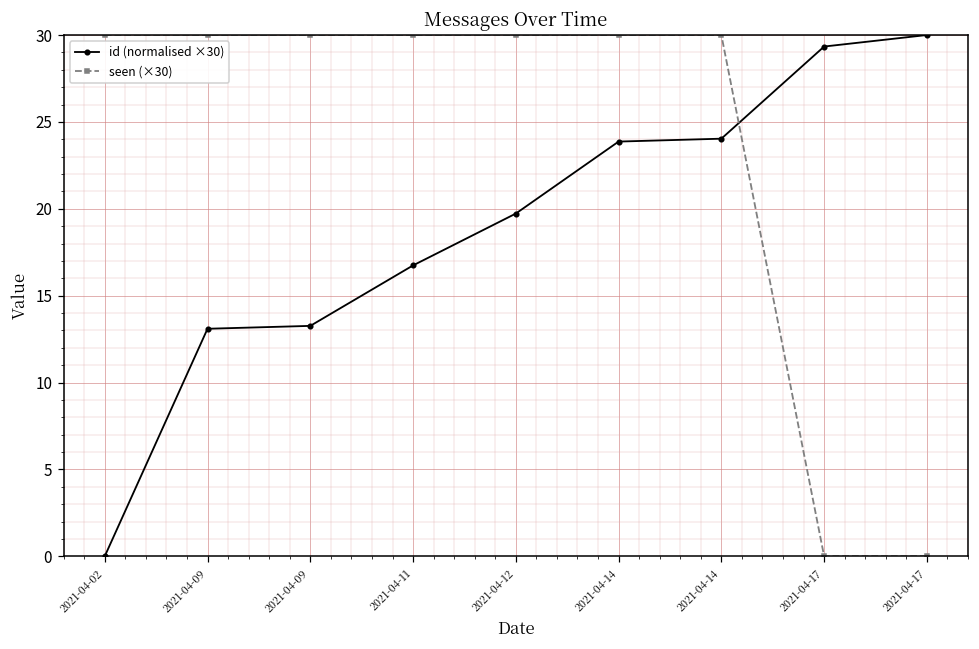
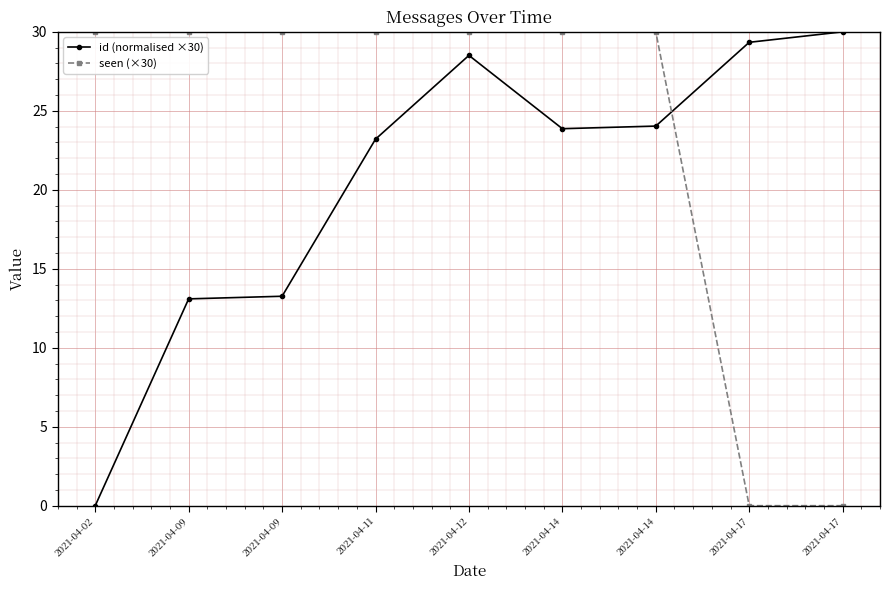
id (normalised ×30), 2021-04-11: 16.7 -> 23.2
id (normalised ×30), 2021-04-12: 19.7 -> 28.5
